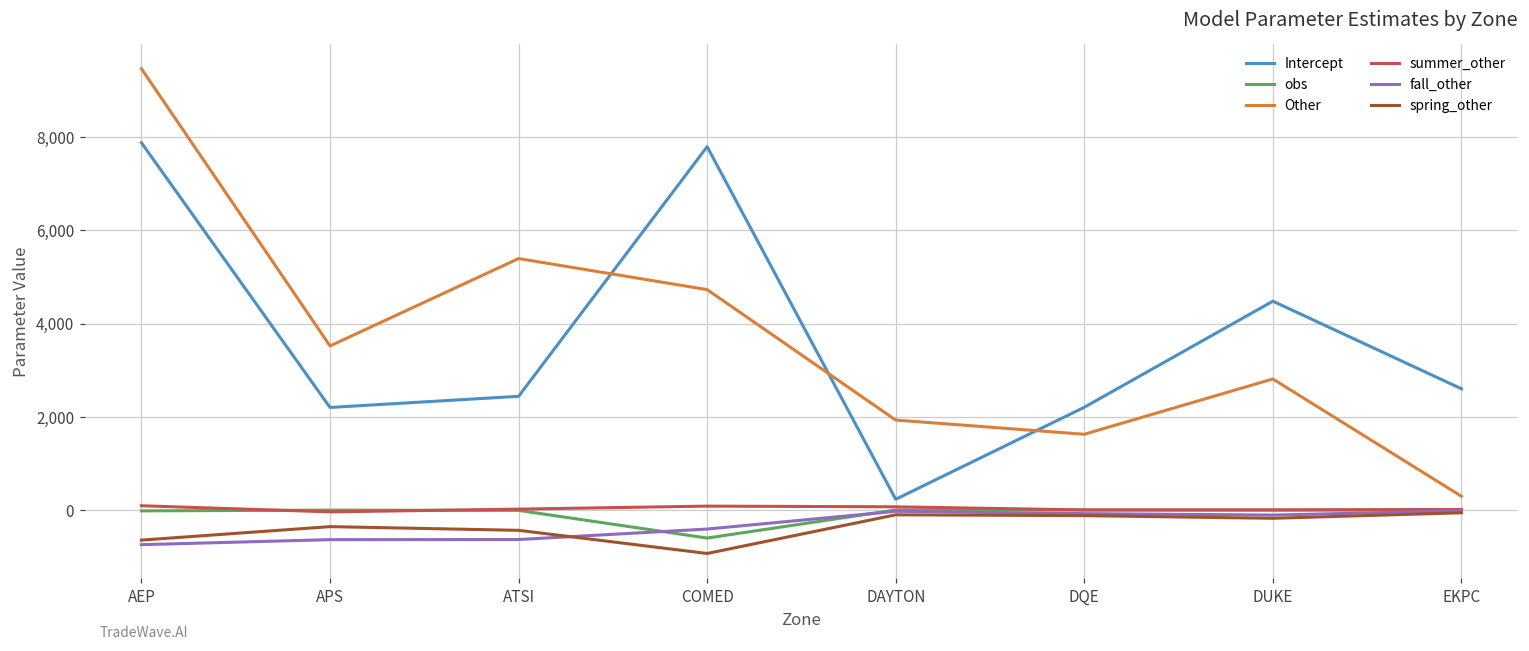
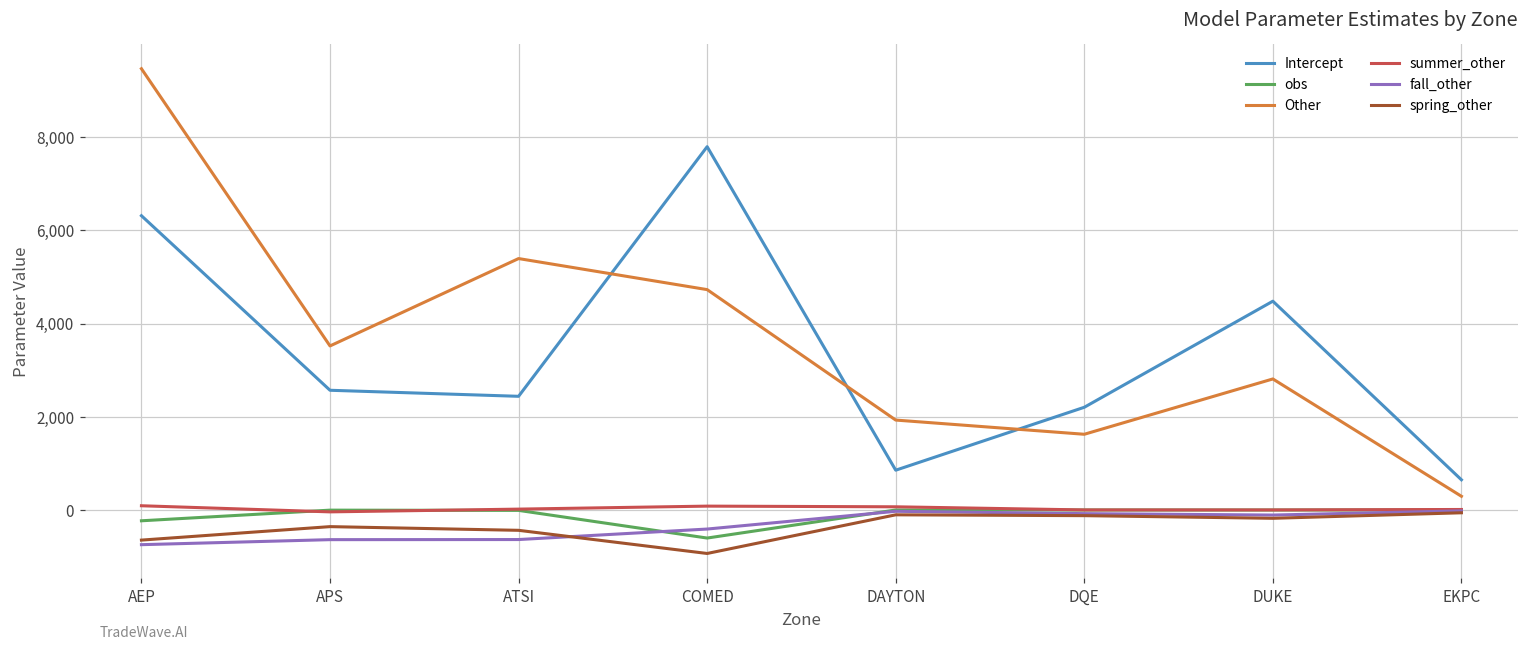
Intercept, AEP: 7,900 -> 6,300
obs, AEP: 0 -> -200
Intercept, APS: 2,200 -> 2,600
Intercept, DAYTON: 200 -> 900
Intercept, EKPC: 2,600 -> 600
